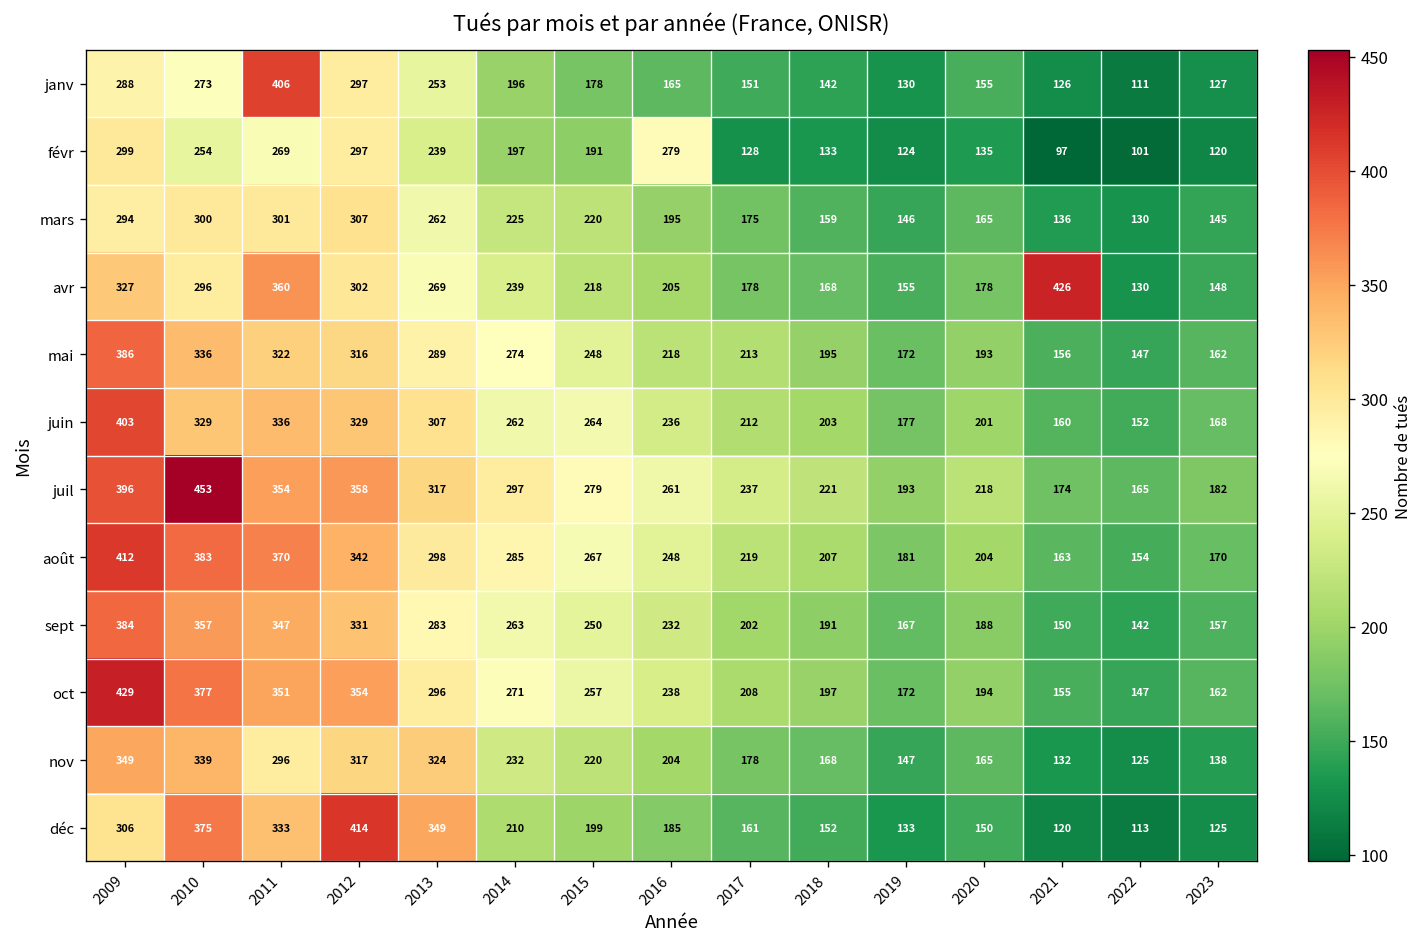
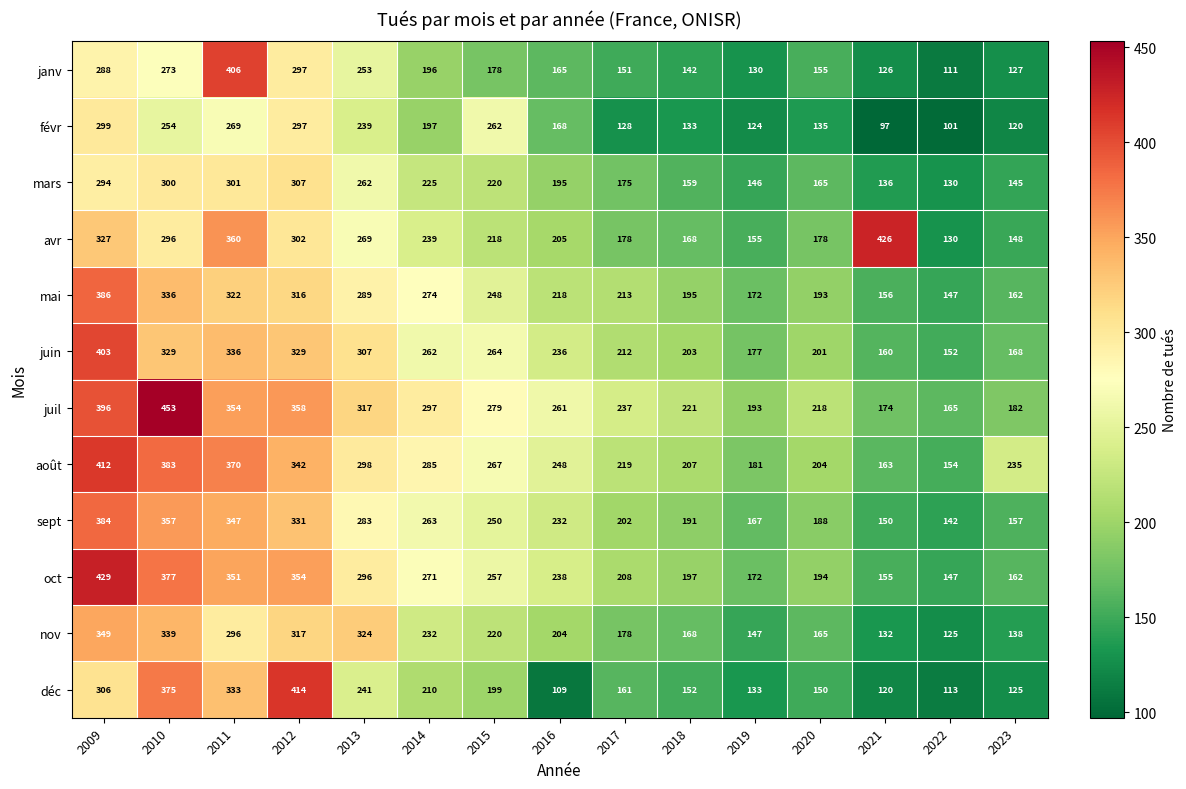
févr, 2015: 191 -> 262
févr, 2016: 279 -> 168
août, 2023: 170 -> 235
déc, 2013: 349 -> 241
déc, 2016: 185 -> 109
